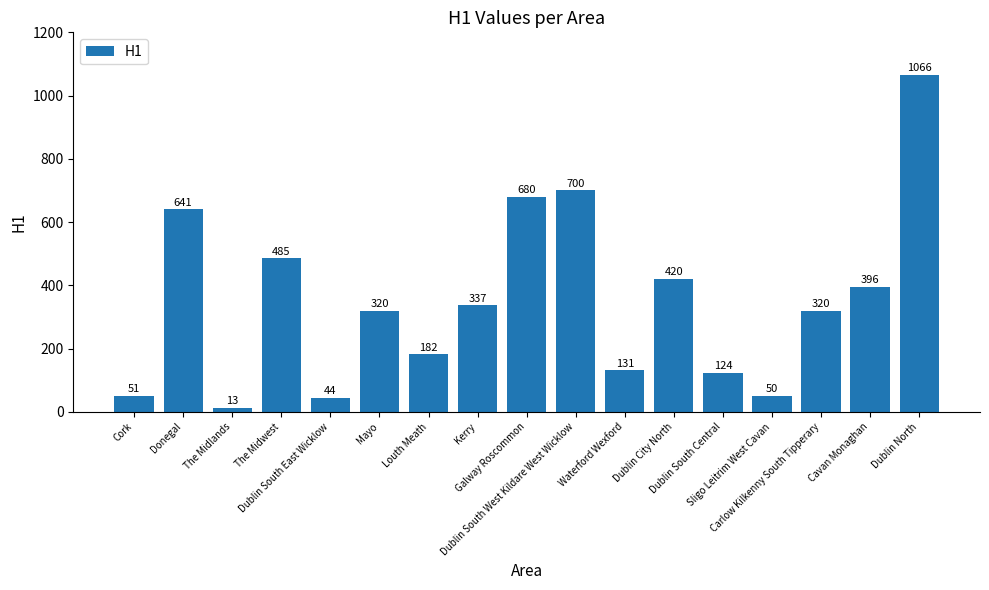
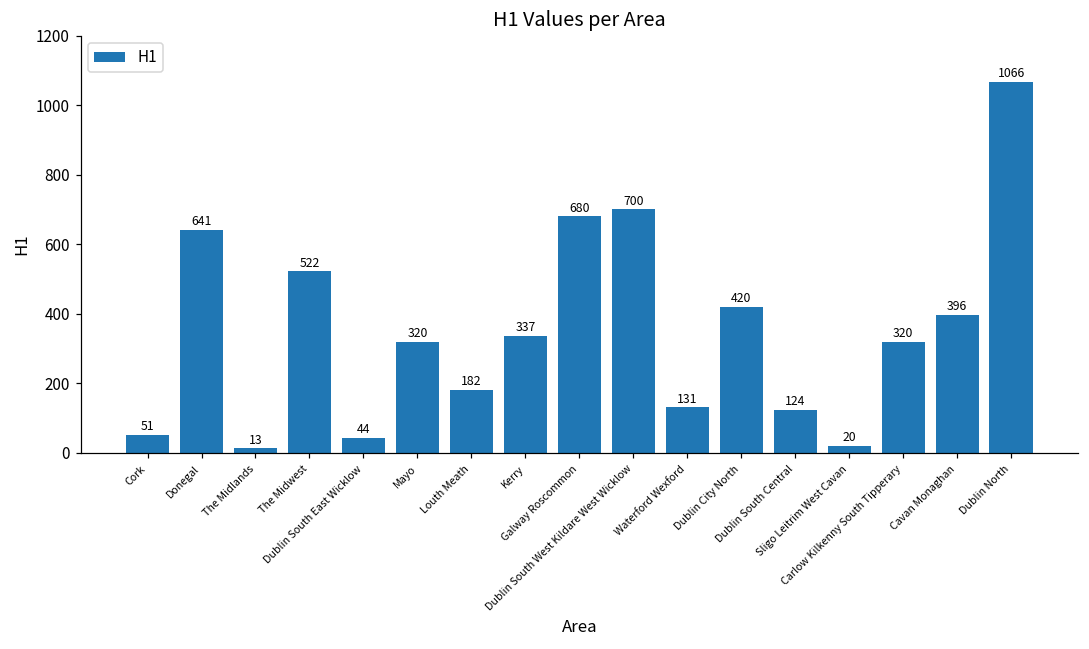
The Midwest: 485 -> 522
Sligo Leitrim West Cavan: 50 -> 20
